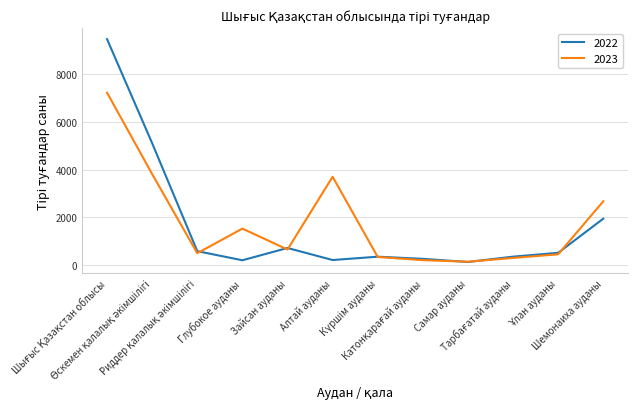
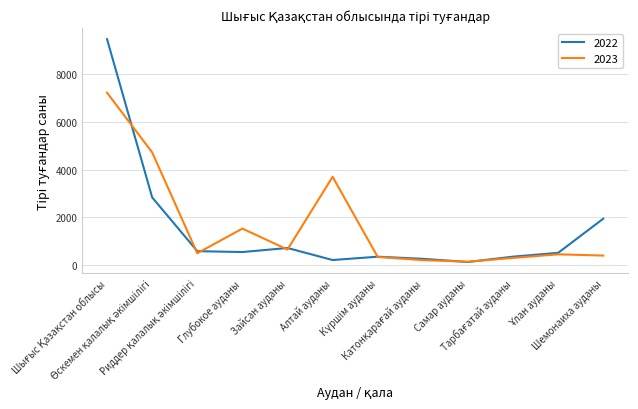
2022, Өскемен қалалық әкімшілігі: 5100 -> 2800
2023, Өскемен қалалық әкімшілігі: 3800 -> 4700
2022, Глубокое ауданы: 200 -> 500
2023, Шемонаиха ауданы: 2700 -> 400
